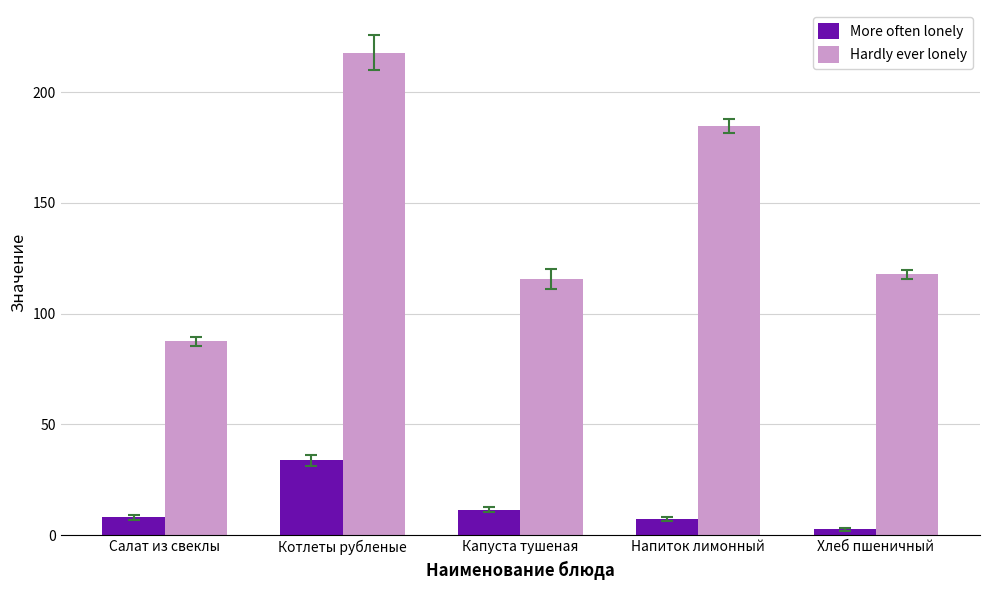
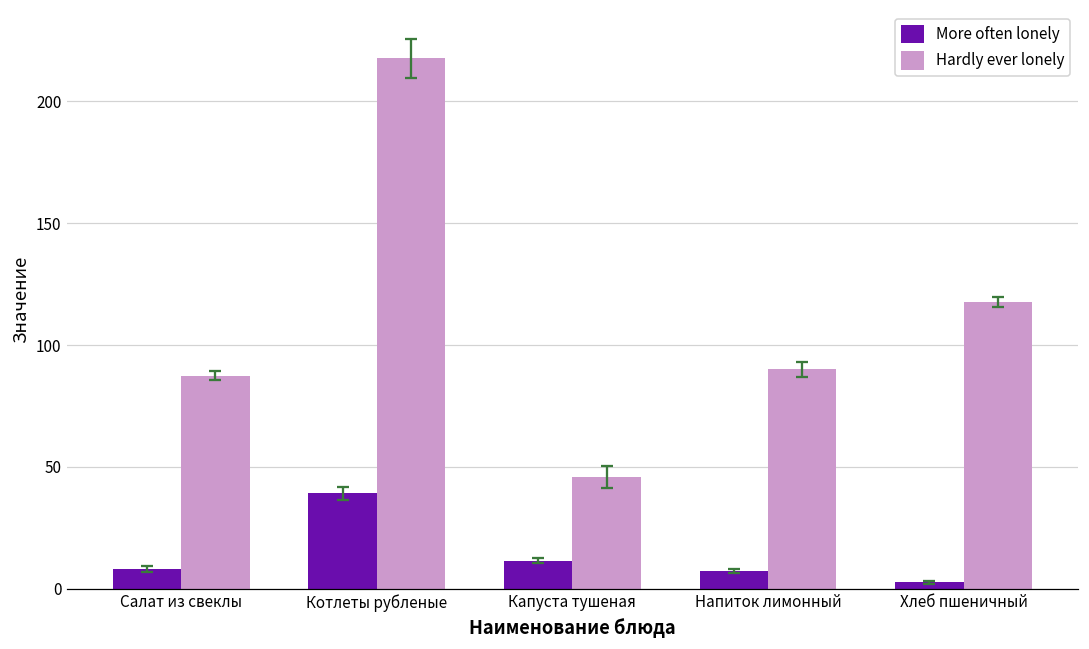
More often lonely, Котлеты рубленые: 34 -> 39
Hardly ever lonely, Капуста тушеная: 116 -> 46
Hardly ever lonely, Напиток лимонный: 185 -> 90
